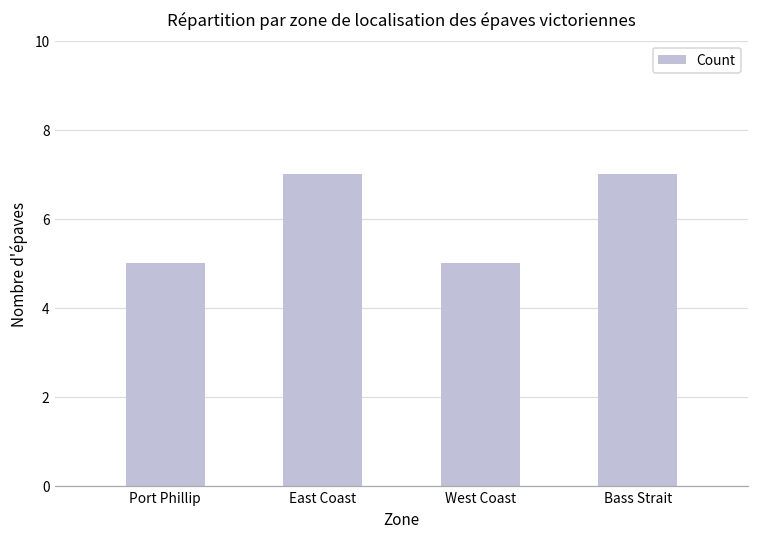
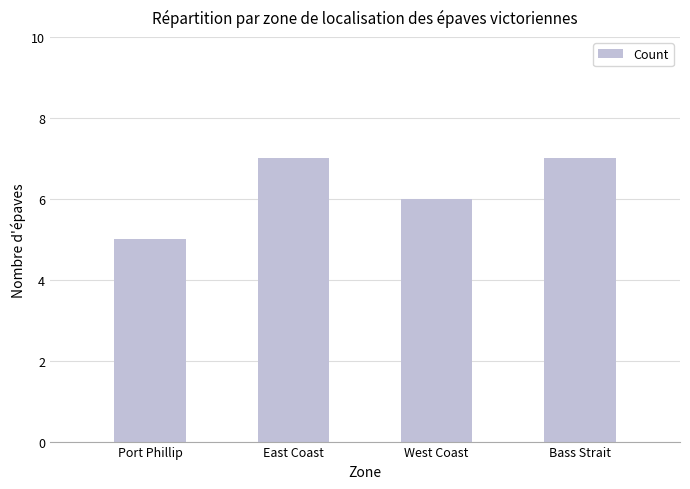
West Coast: 5 -> 6
